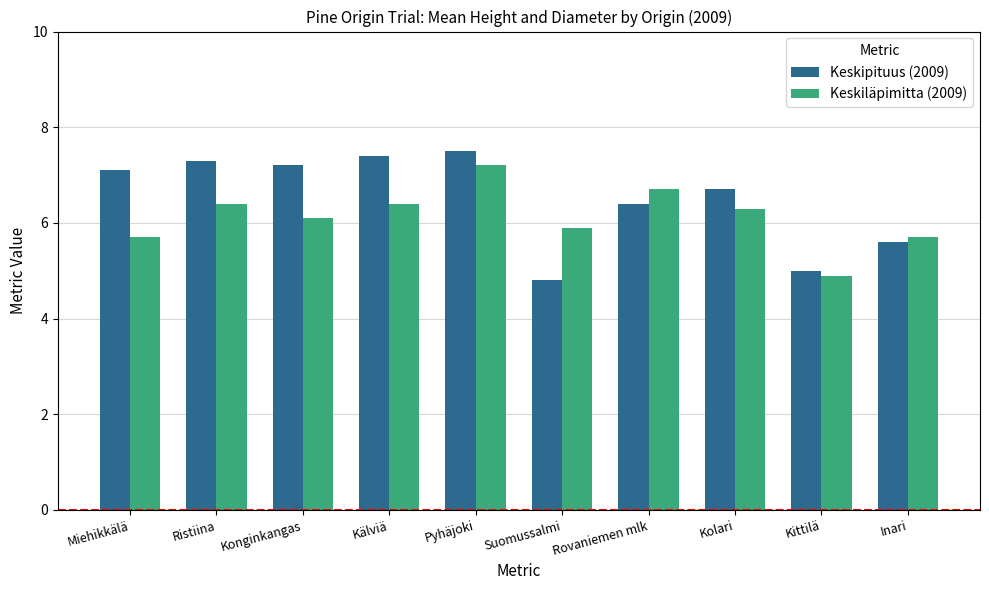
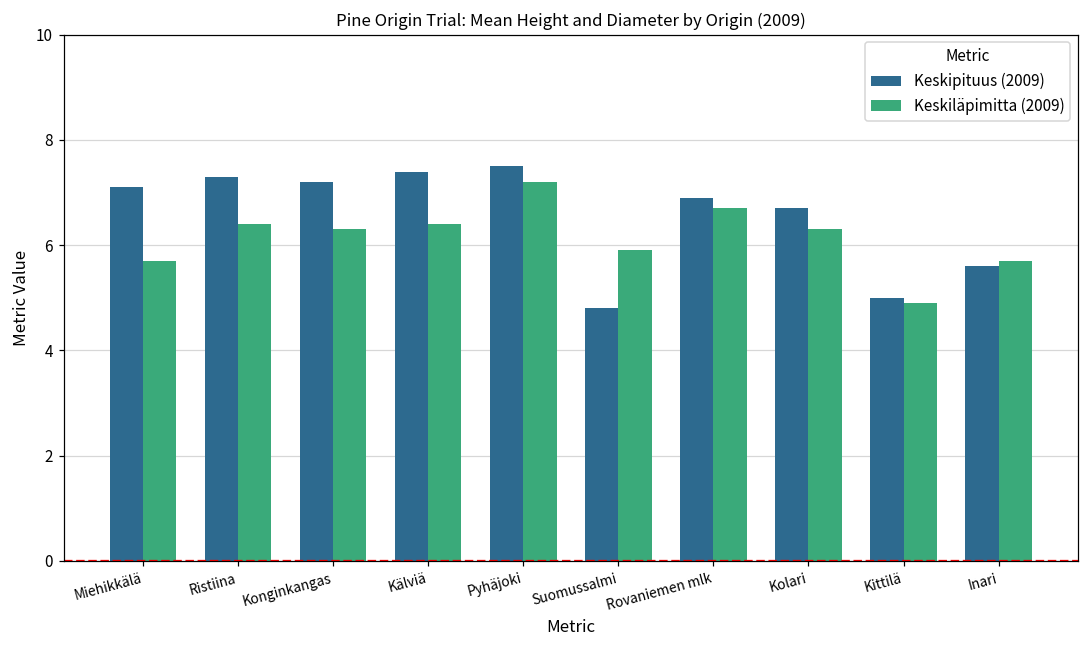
Keskiläpimitta (2009), Konginkangas: 6.1 -> 6.3
Keskipituus (2009), Rovaniemen mlk: 6.4 -> 6.9
